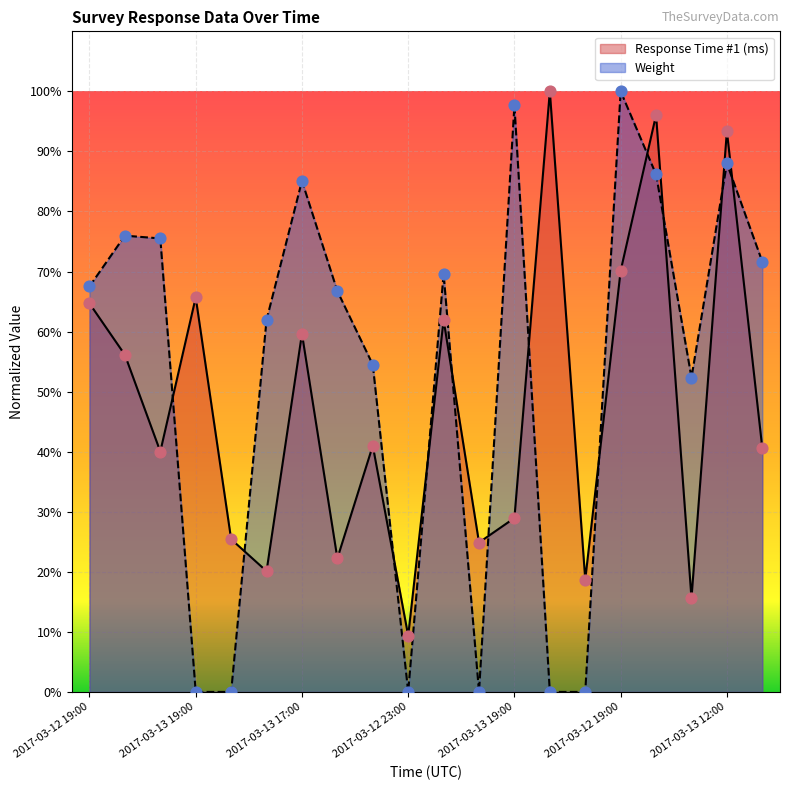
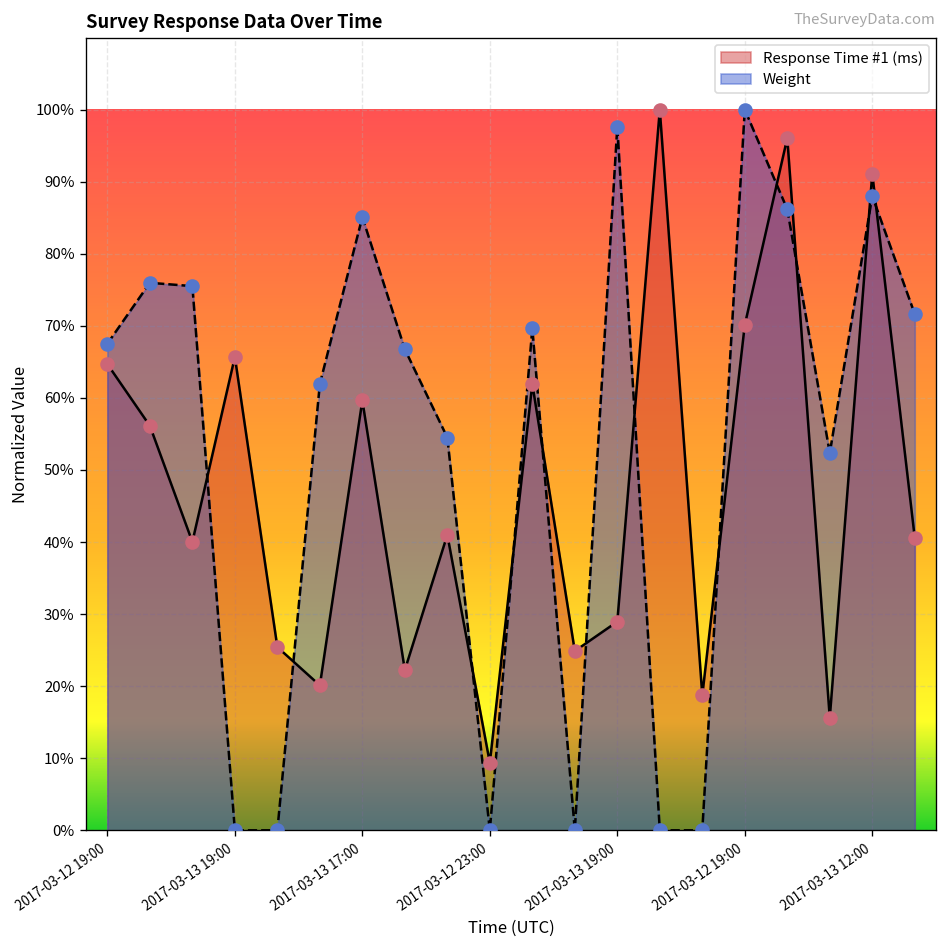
Response Time #1 (ms), 2017-03-13 12:00: 93% -> 91%
